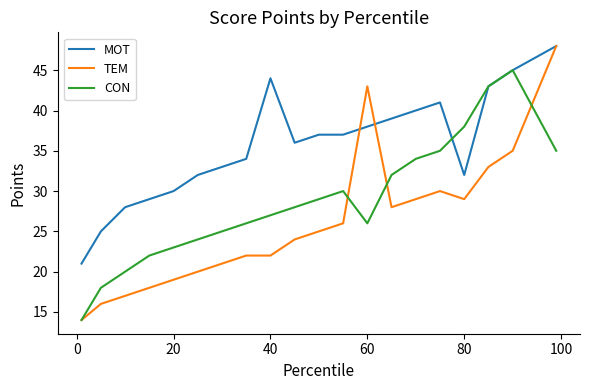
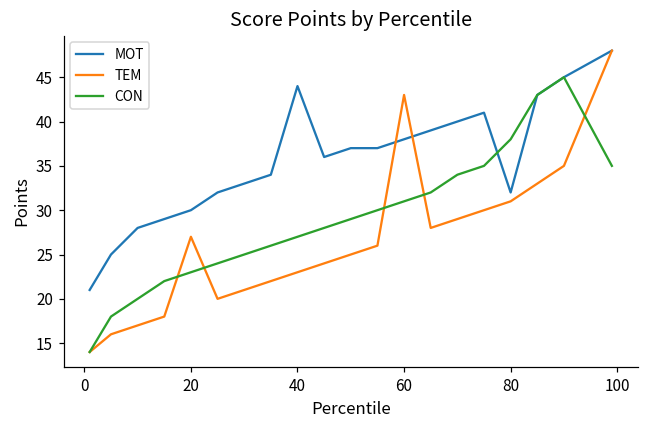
TEM, 20: 19 -> 27
TEM, 40: 22 -> 23
CON, 60: 26 -> 31
TEM, 80: 29 -> 31
